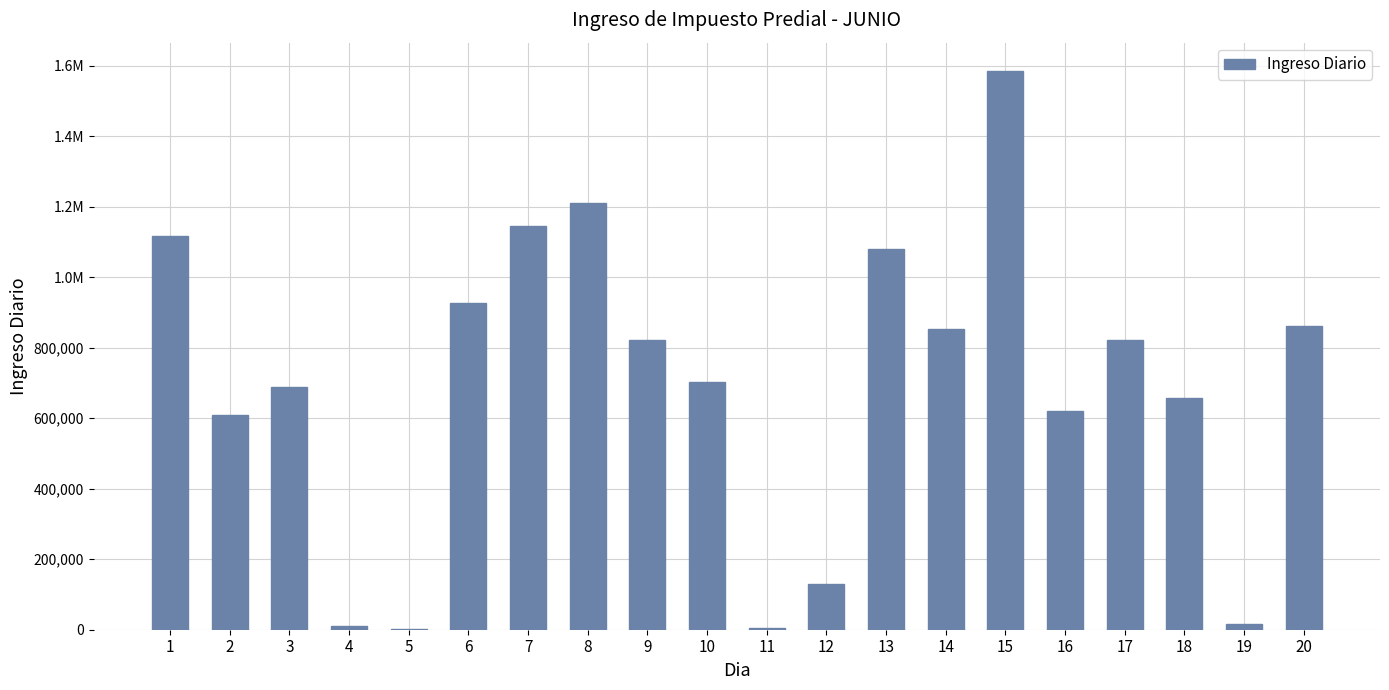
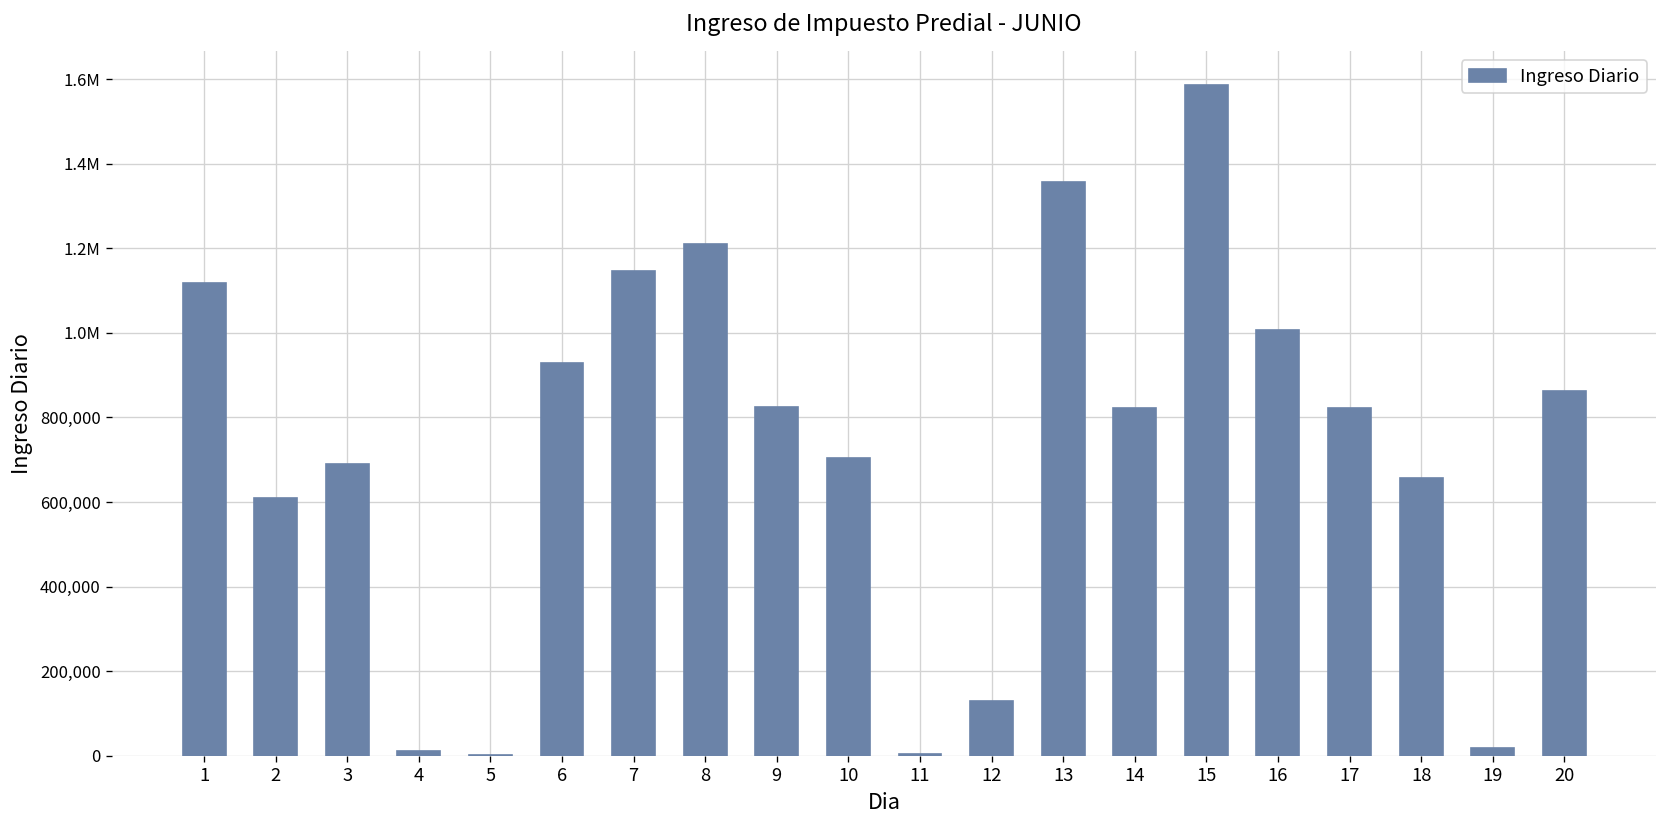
13: 1,080,000 -> 1,360,000
14: 850,000 -> 820,000
16: 620,000 -> 1,010,000
